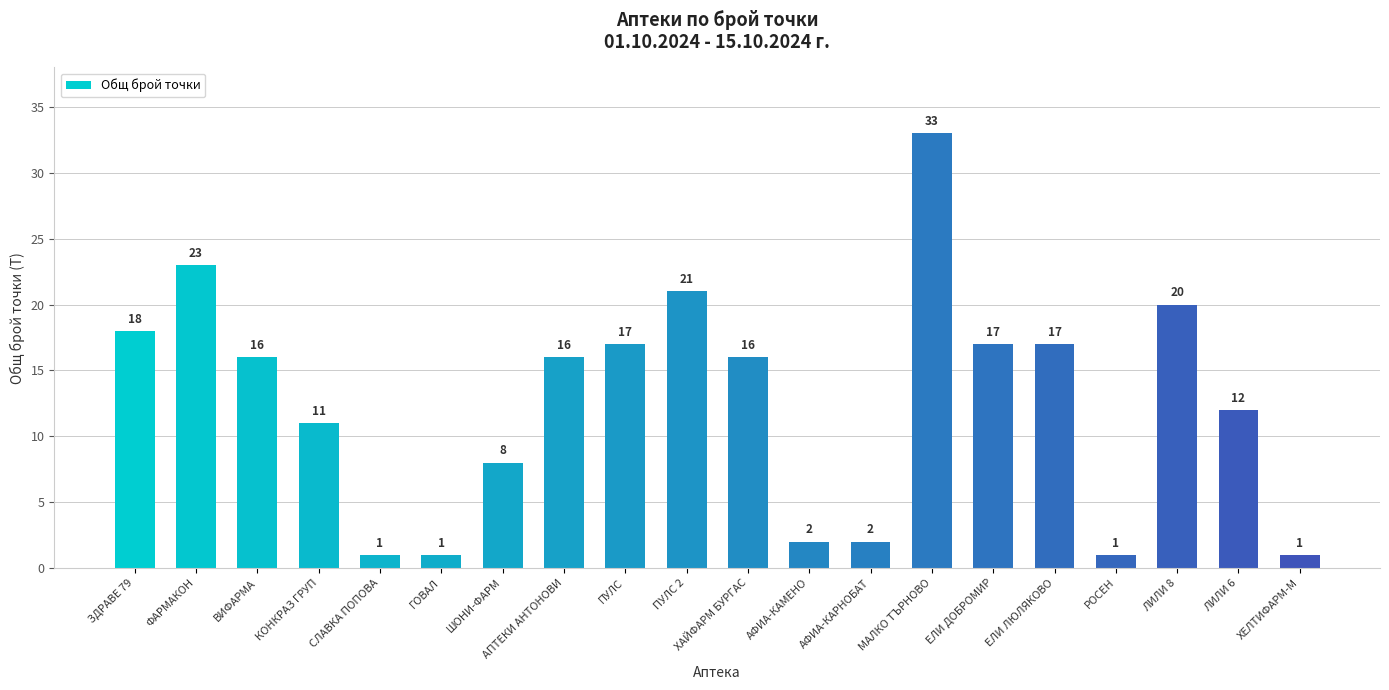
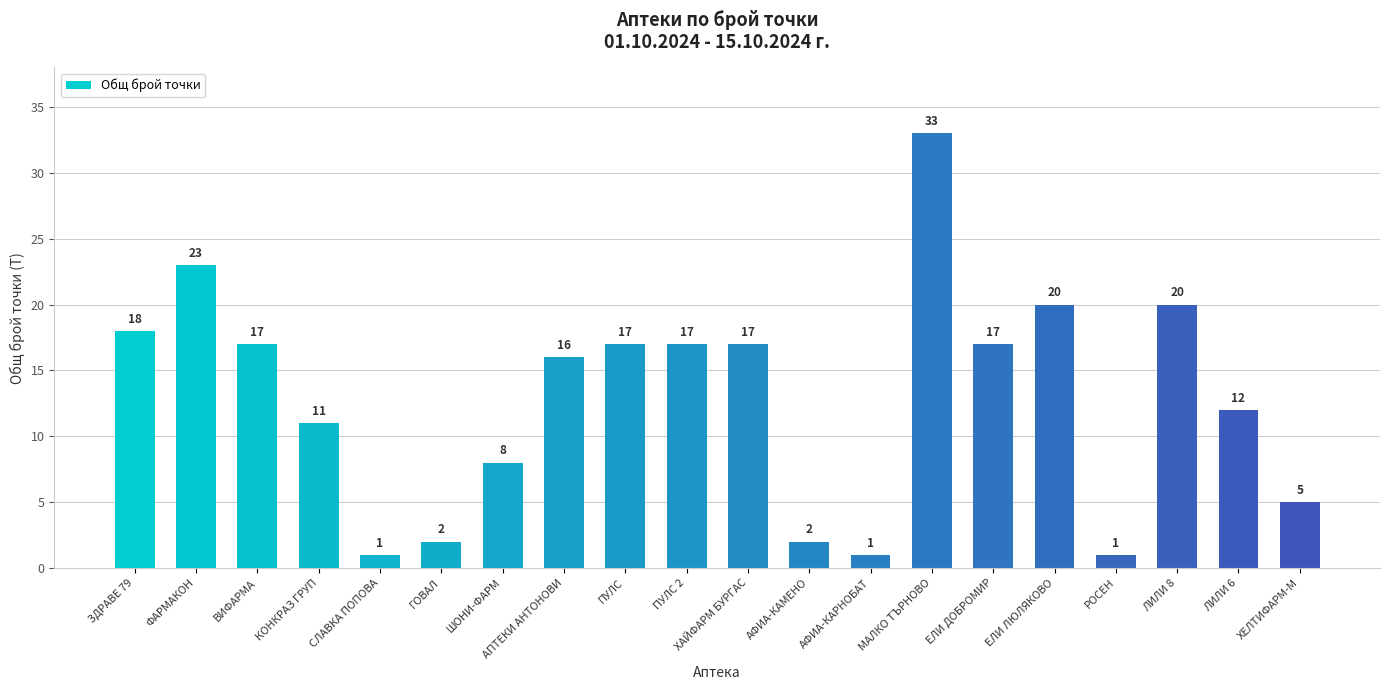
ВИФАРМА: 16 -> 17
ГОВАЛ: 1 -> 2
ПУЛС 2: 21 -> 17
ХАЙФАРМ БУРГАС: 16 -> 17
АФИА-КАРНОБАТ: 2 -> 1
ЕЛИ ЛЮЛЯКОВО: 17 -> 20
ХЕЛТИФАРМ-М: 1 -> 5
